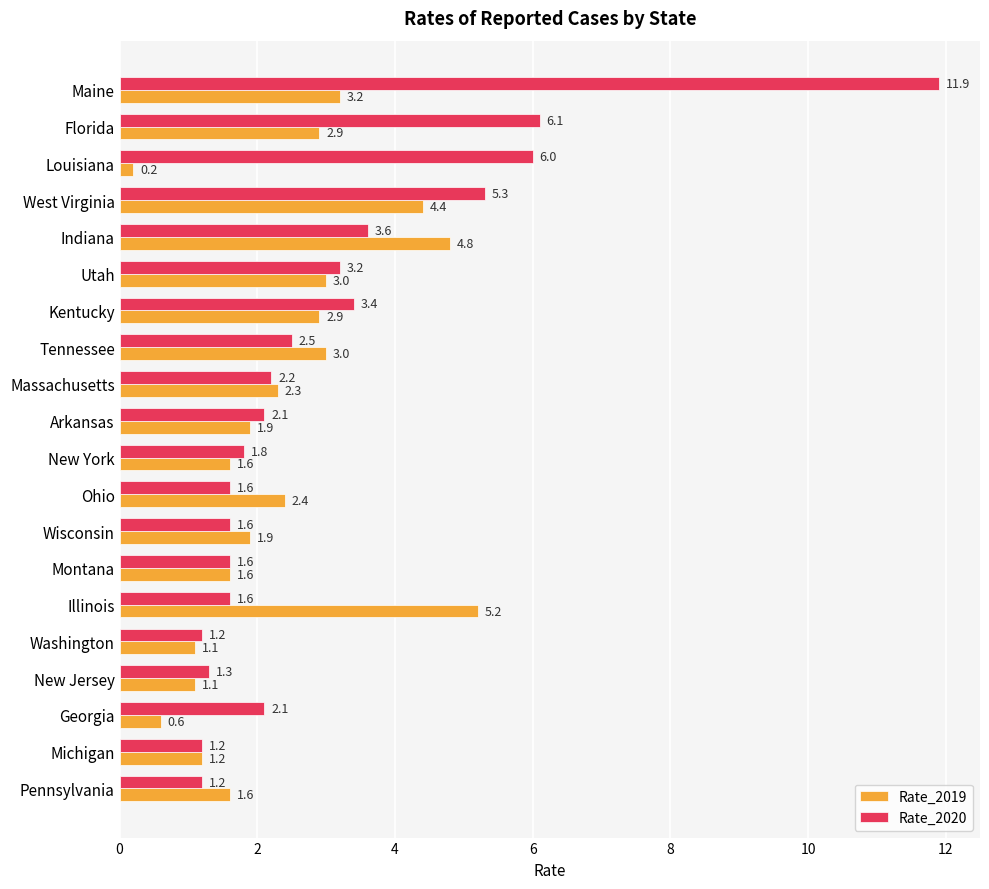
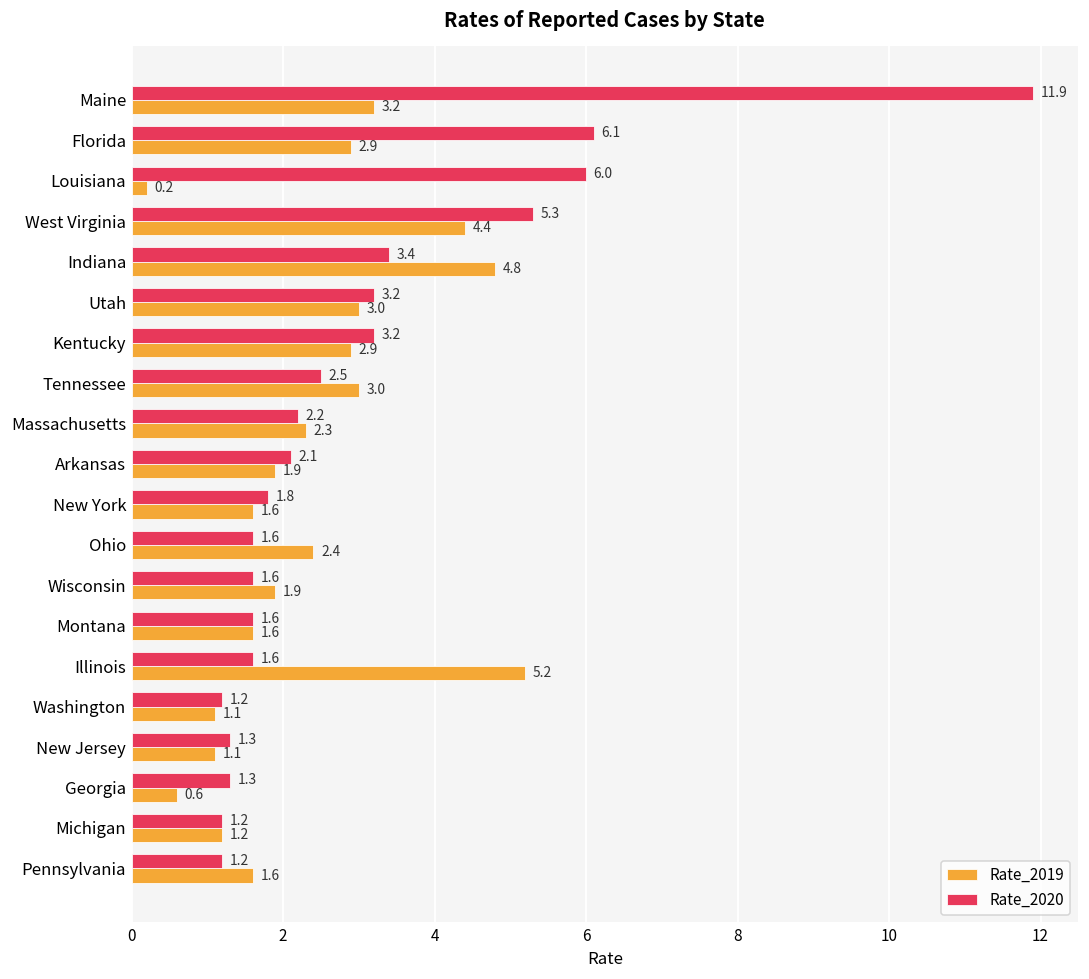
Rate_2020, Indiana: 3.6 -> 3.4
Rate_2020, Kentucky: 3.4 -> 3.2
Rate_2020, Georgia: 2.1 -> 1.3
